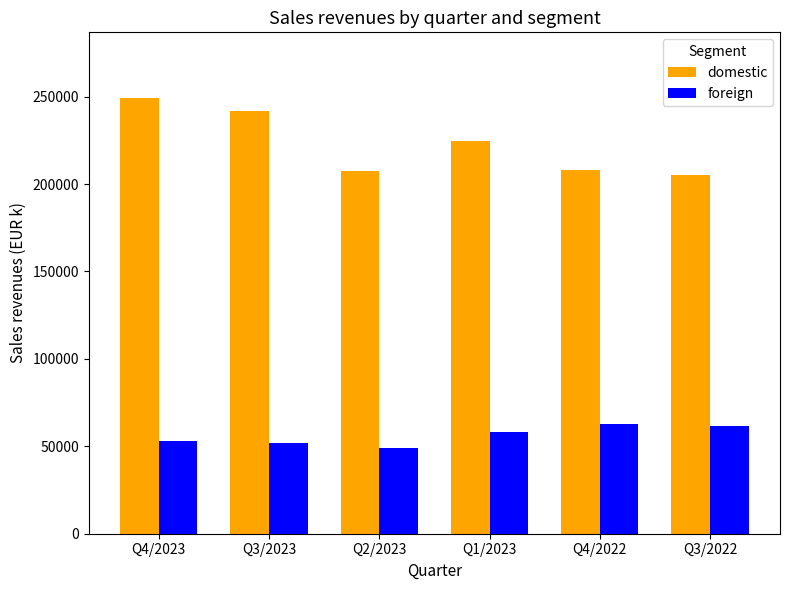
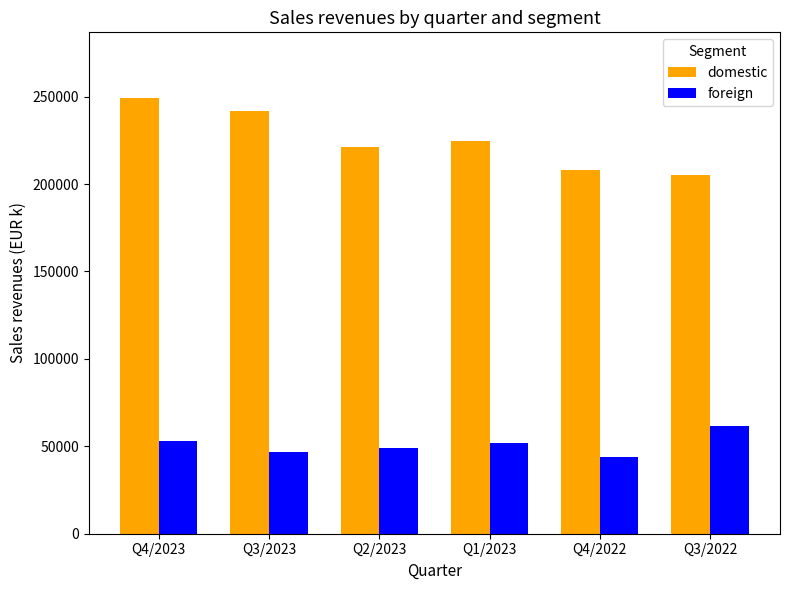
foreign, Q3/2023: 52000 -> 47000
domestic, Q2/2023: 207000 -> 221000
foreign, Q1/2023: 58000 -> 52000
foreign, Q4/2022: 63000 -> 44000
